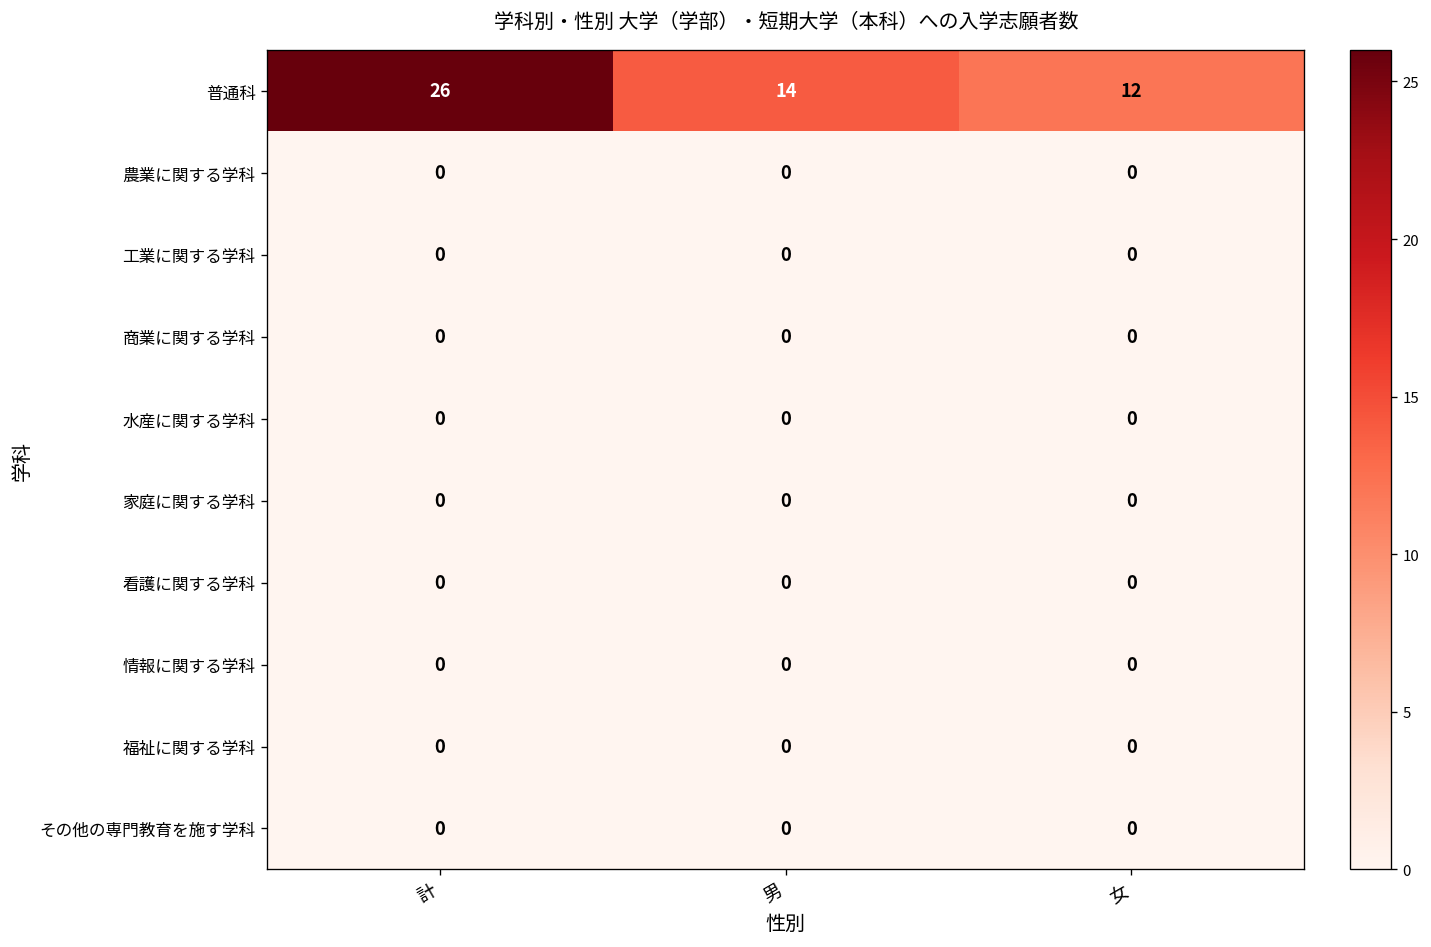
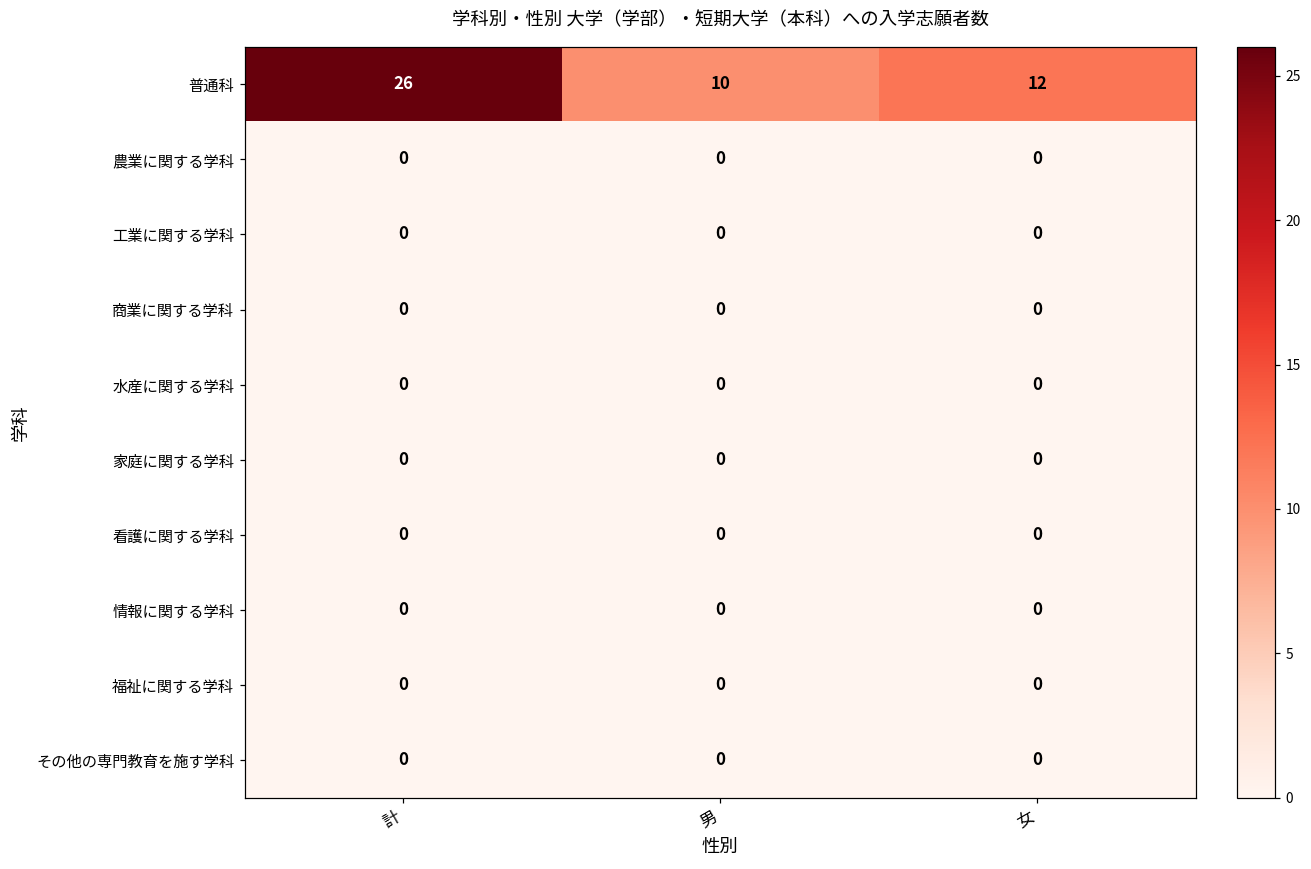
普通科, 男: 14 -> 10
